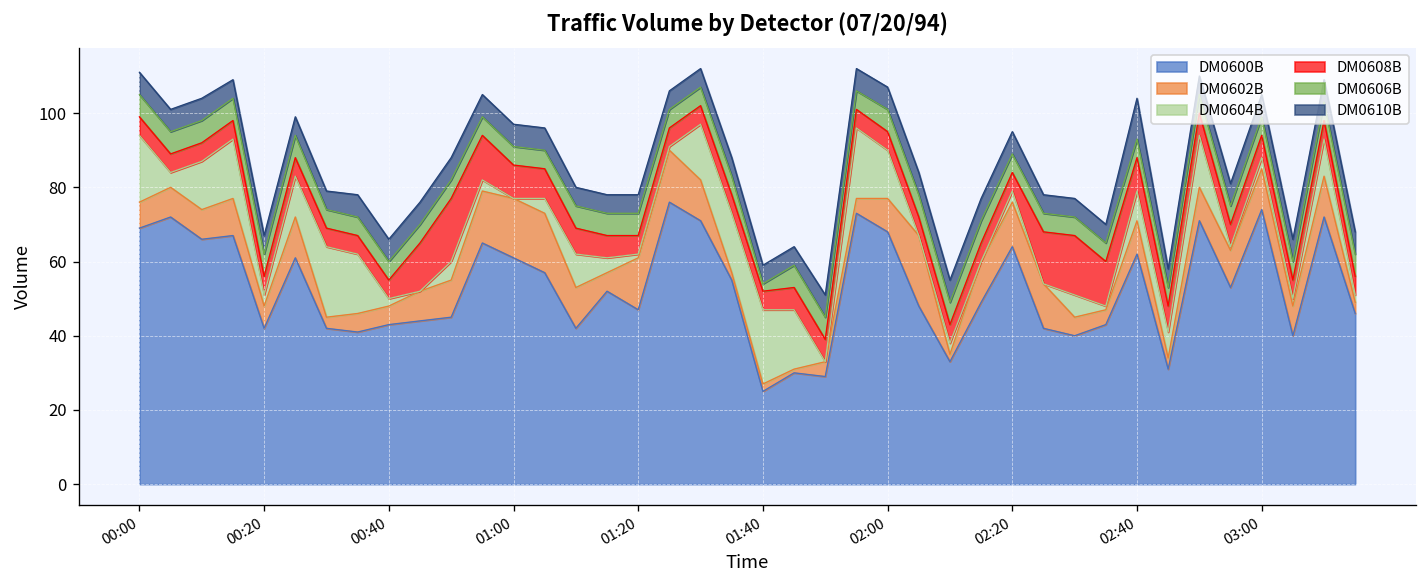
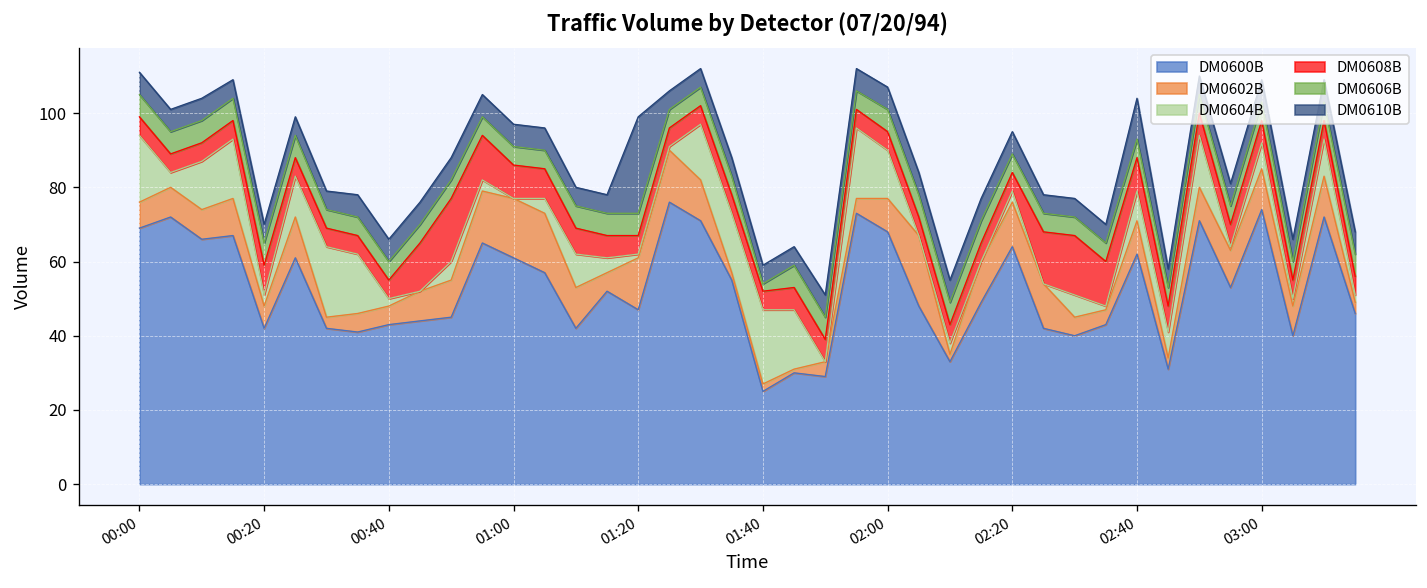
DM0608B, 00:20: 5 -> 8
DM0610B, 01:20: 5 -> 26
DM0604B, 03:00: 3 -> 7
